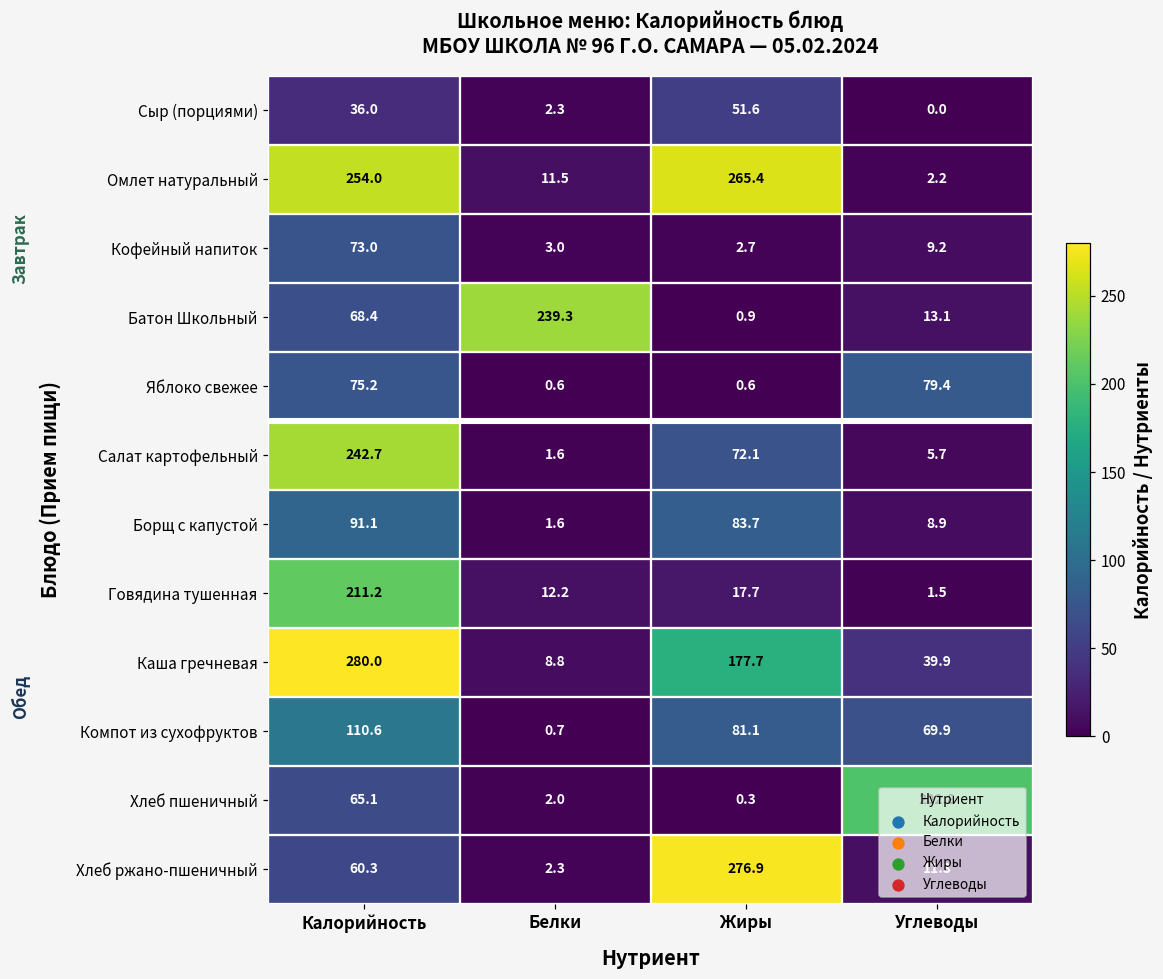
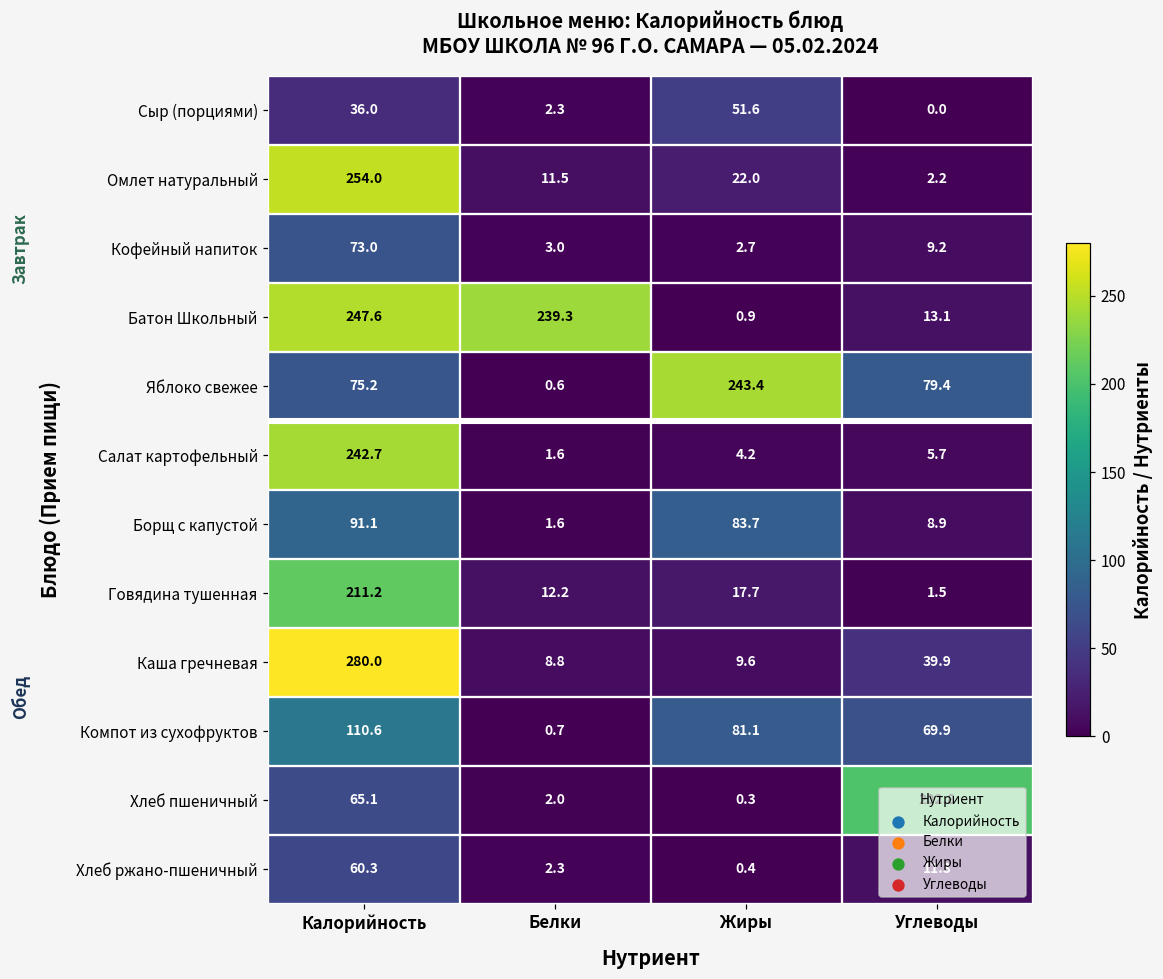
Омлет натуральный, Жиры: 265.4 -> 22.0
Батон Школьный, Калорийность: 68.4 -> 247.6
Яблоко свежее, Жиры: 0.6 -> 243.4
Салат картофельный, Жиры: 72.1 -> 4.2
Каша гречневая, Жиры: 177.7 -> 9.6
Хлеб ржано-пшеничный, Жиры: 276.9 -> 0.4
